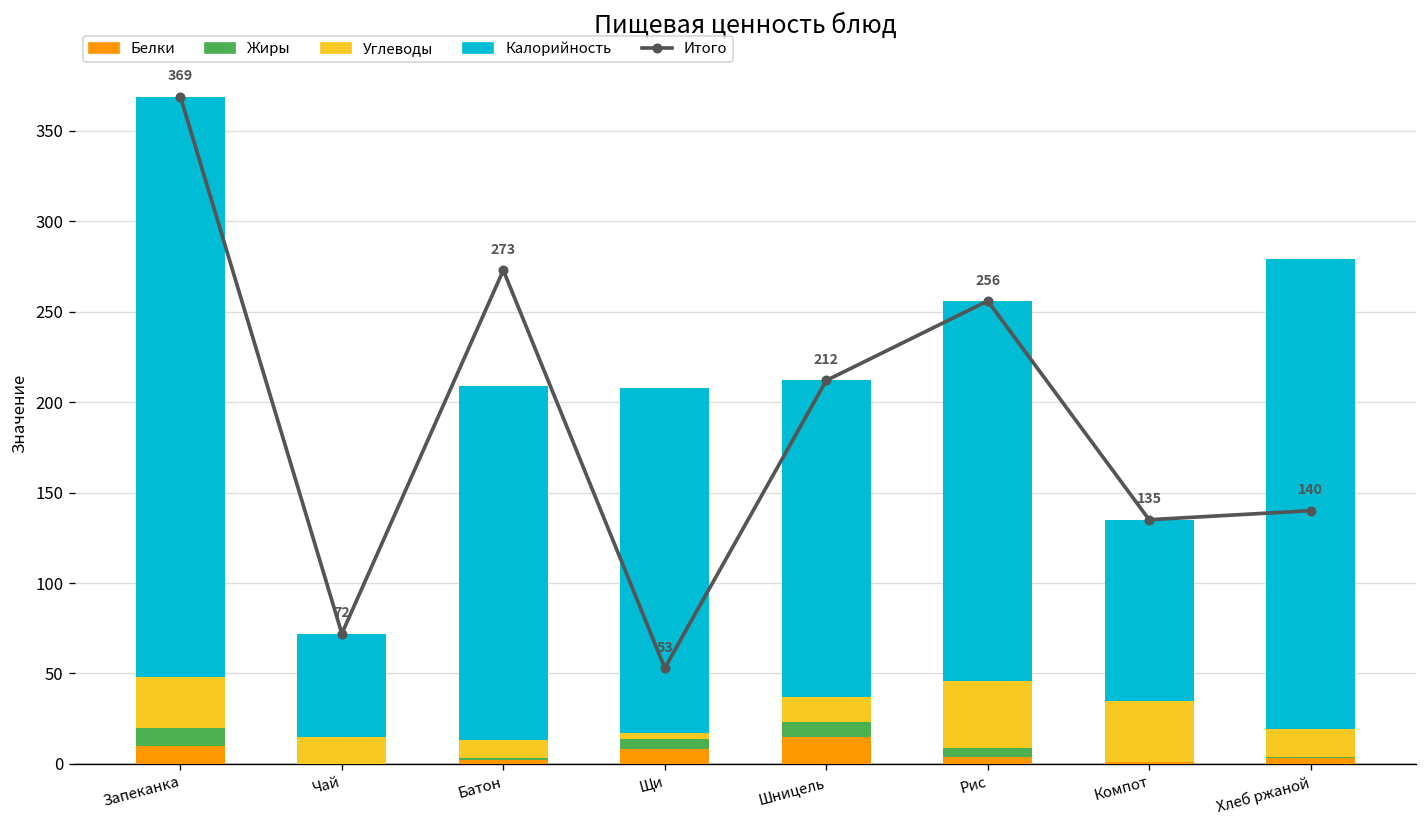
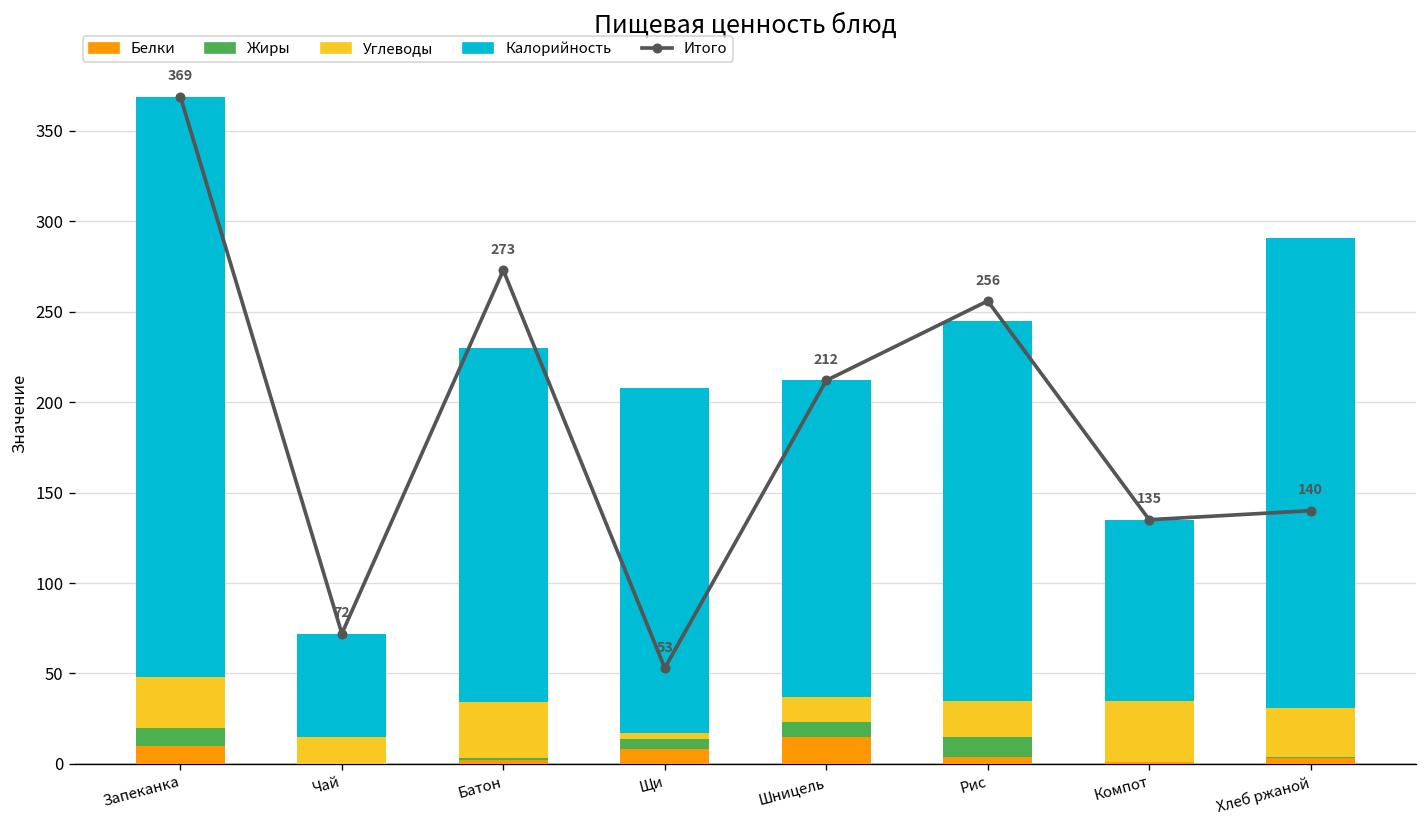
Углеводы, Батон: 10 -> 31
Жиры, Рис: 5 -> 11
Углеводы, Рис: 37 -> 20
Углеводы, Хлеб ржаной: 15 -> 27
